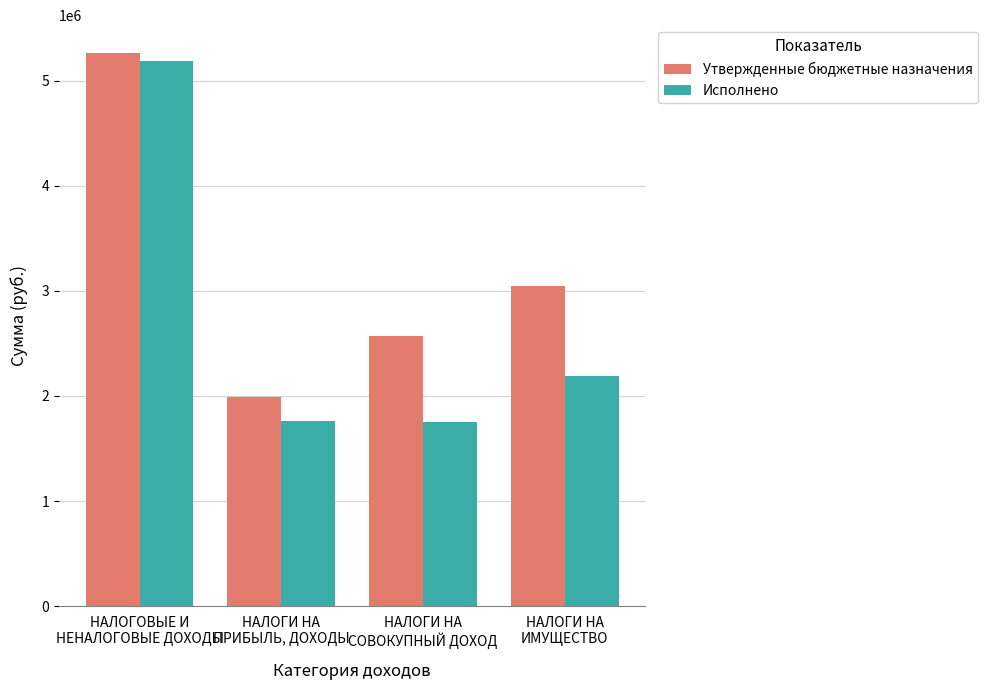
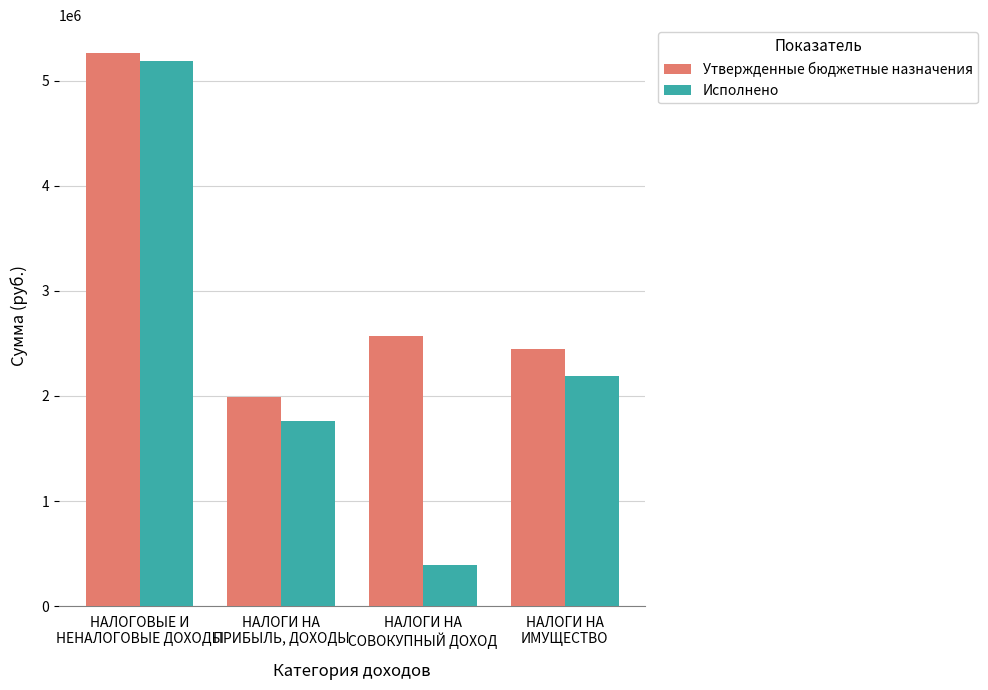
Исполнено, НАЛОГИ НА СОВОКУПНЫЙ ДОХОД: 1750000 -> 390000
Утвержденные бюджетные назначения, НАЛОГИ НА ИМУЩЕСТВО: 3040000 -> 2450000
